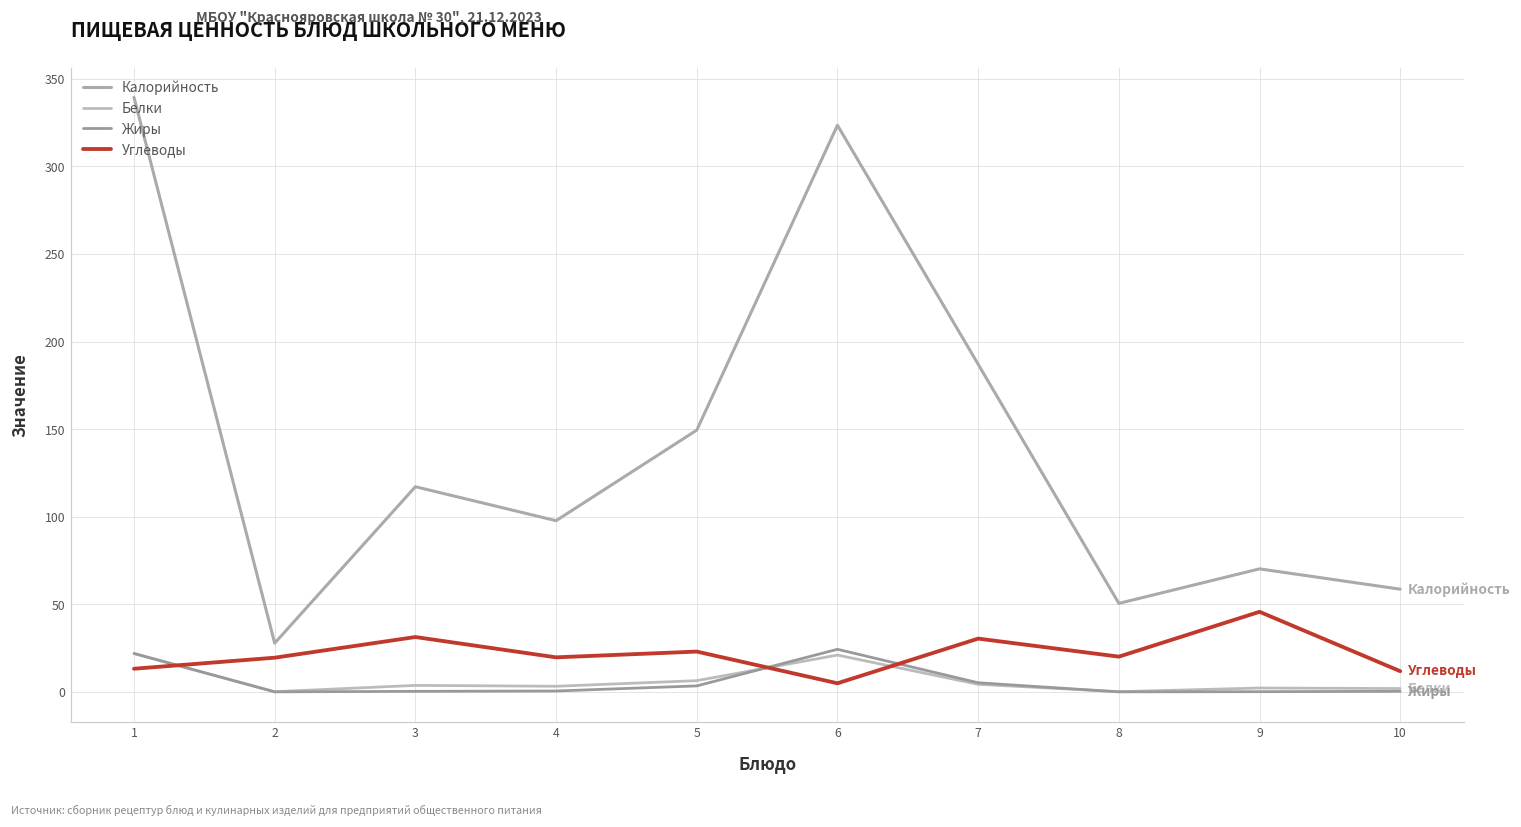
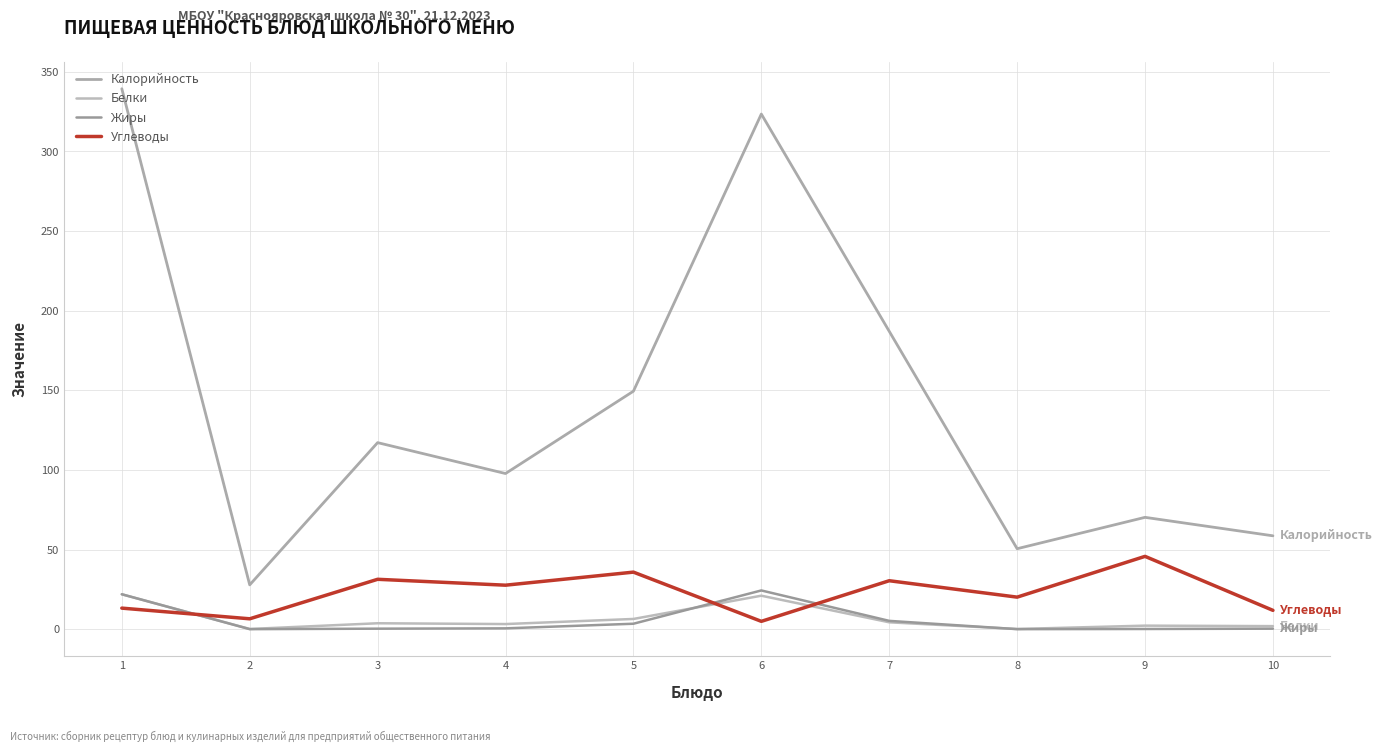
Углеводы, 2: 20 -> 7
Углеводы, 4: 20 -> 28
Углеводы, 5: 23 -> 36
